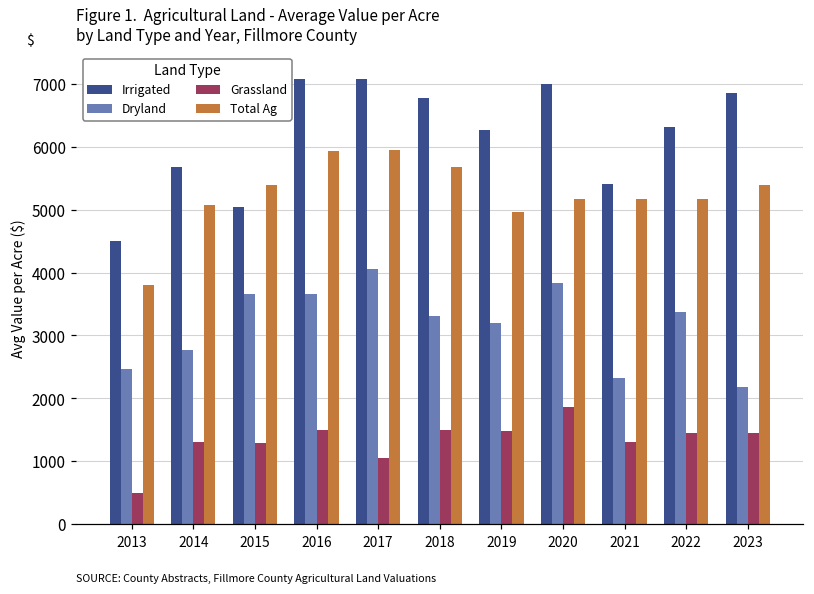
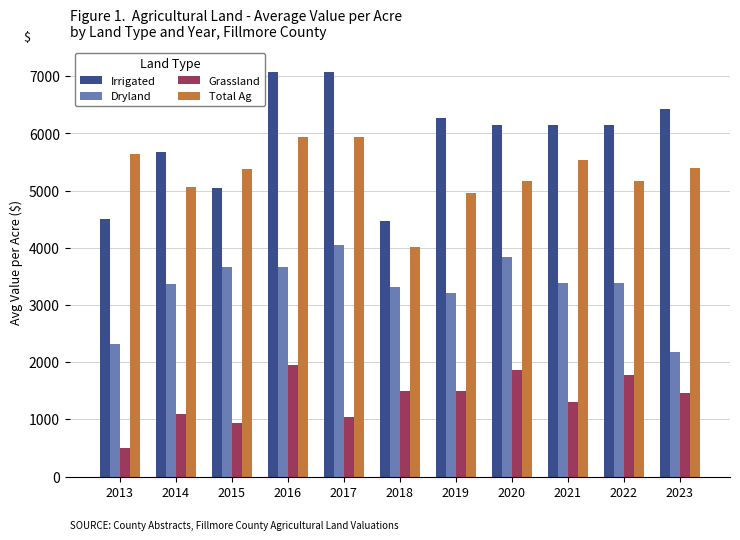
Dryland, 2013: 2500 -> 2300
Total Ag, 2013: 3800 -> 5600
Dryland, 2014: 2800 -> 3400
Grassland, 2014: 1300 -> 1100
Grassland, 2015: 1300 -> 900
Grassland, 2016: 1500 -> 2000
Irrigated, 2018: 6800 -> 4500
Total Ag, 2018: 5700 -> 4000
Irrigated, 2020: 7000 -> 6100
Irrigated, 2021: 5400 -> 6100
Dryland, 2021: 2300 -> 3400
Total Ag, 2021: 5200 -> 5500
Irrigated, 2022: 6300 -> 6100
Grassland, 2022: 1500 -> 1800
Irrigated, 2023: 6900 -> 6400
